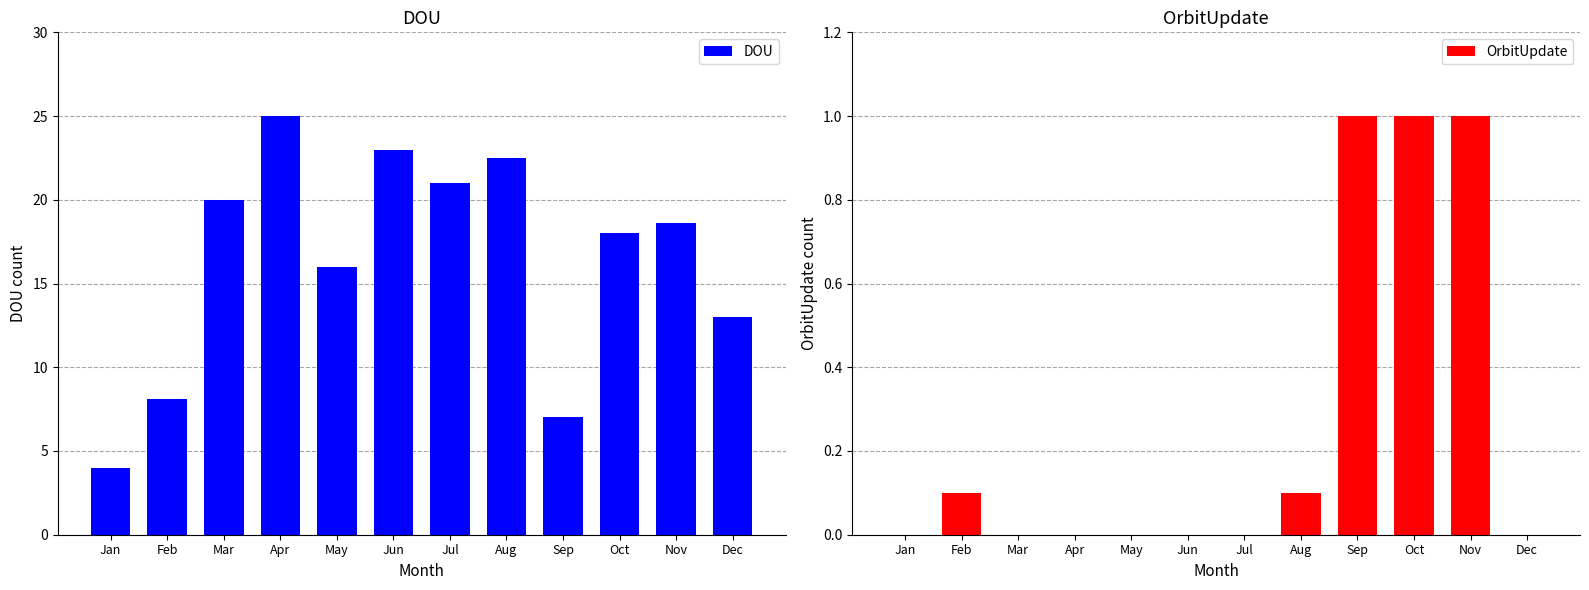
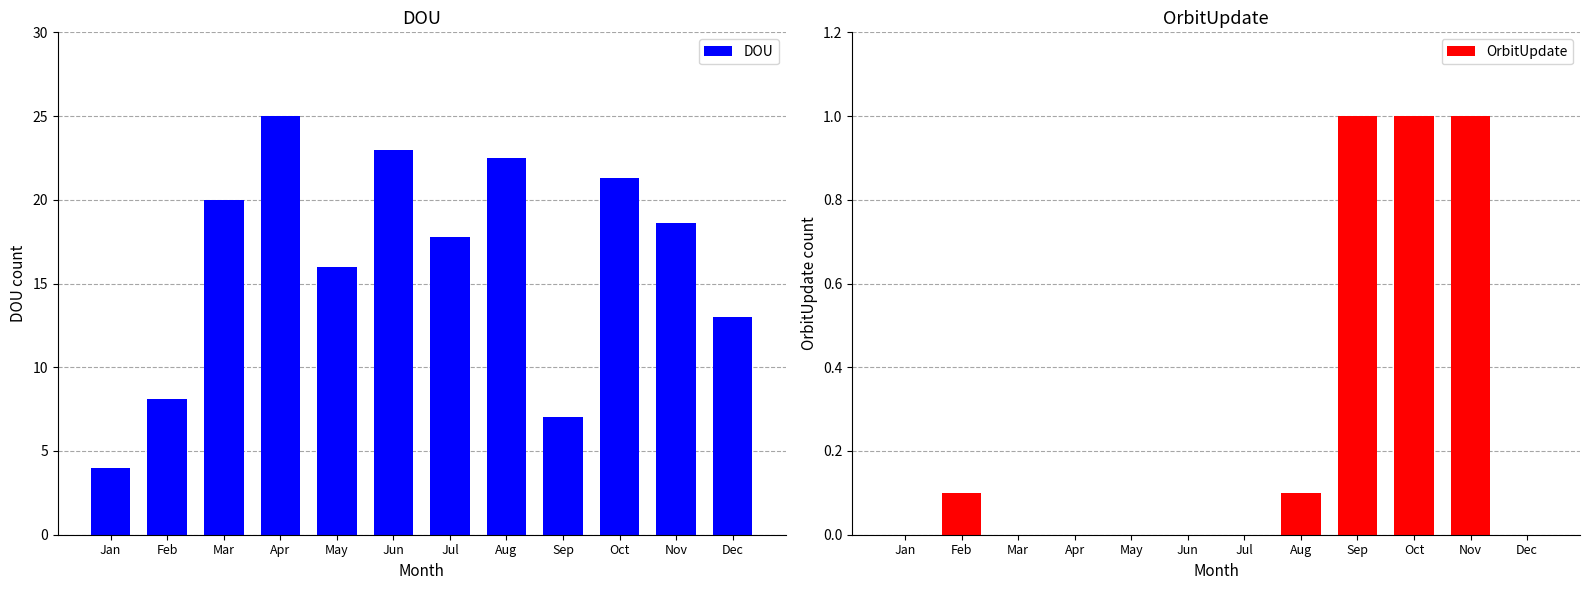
DOU, Jul: 21.0 -> 17.8
DOU, Oct: 18.0 -> 21.3
